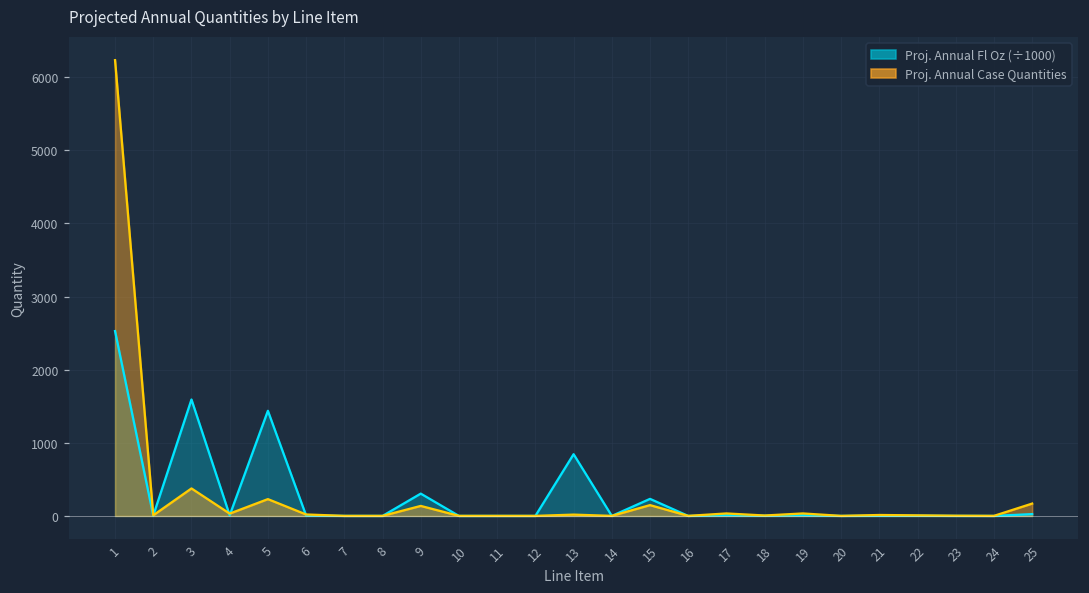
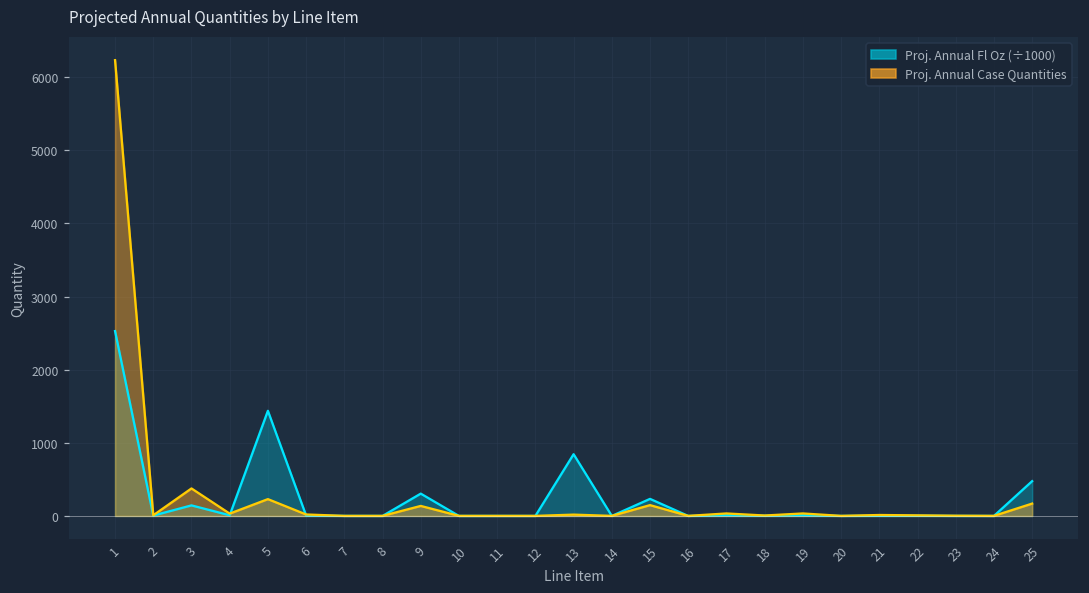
Proj. Annual Fl Oz (÷1000), 3: 1600 -> 100
Proj. Annual Fl Oz (÷1000), 25: 0 -> 500
